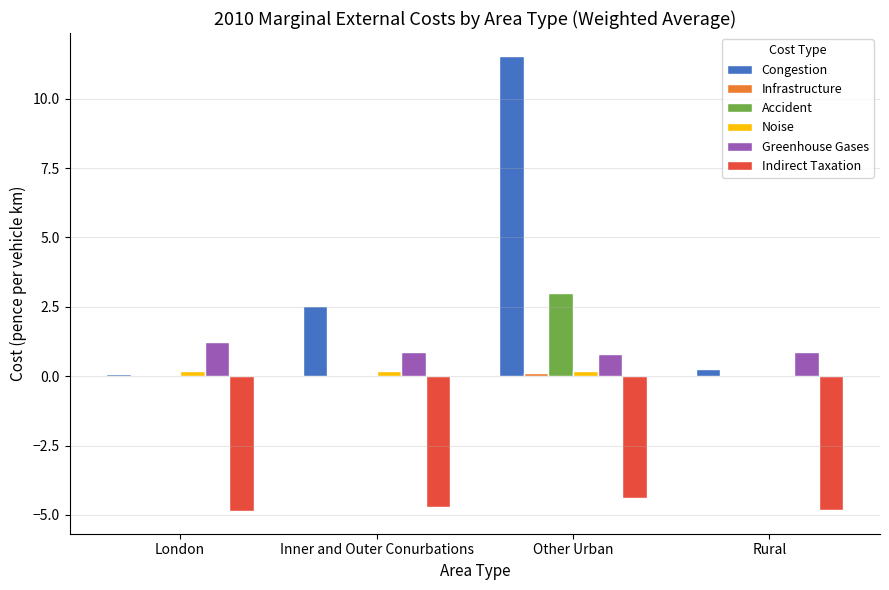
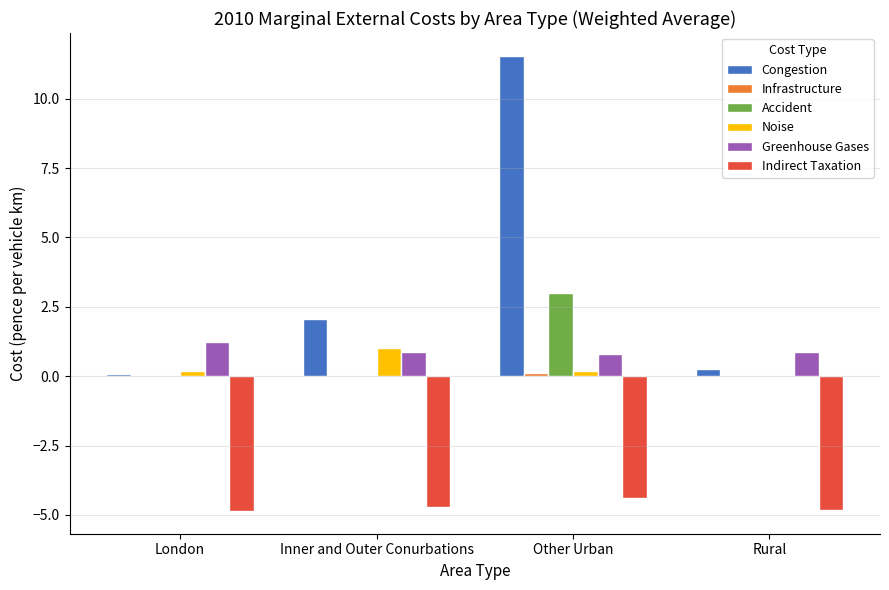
Congestion, Inner and Outer Conurbations: 2.5 -> 2.1
Noise, Inner and Outer Conurbations: 0.2 -> 1.0
